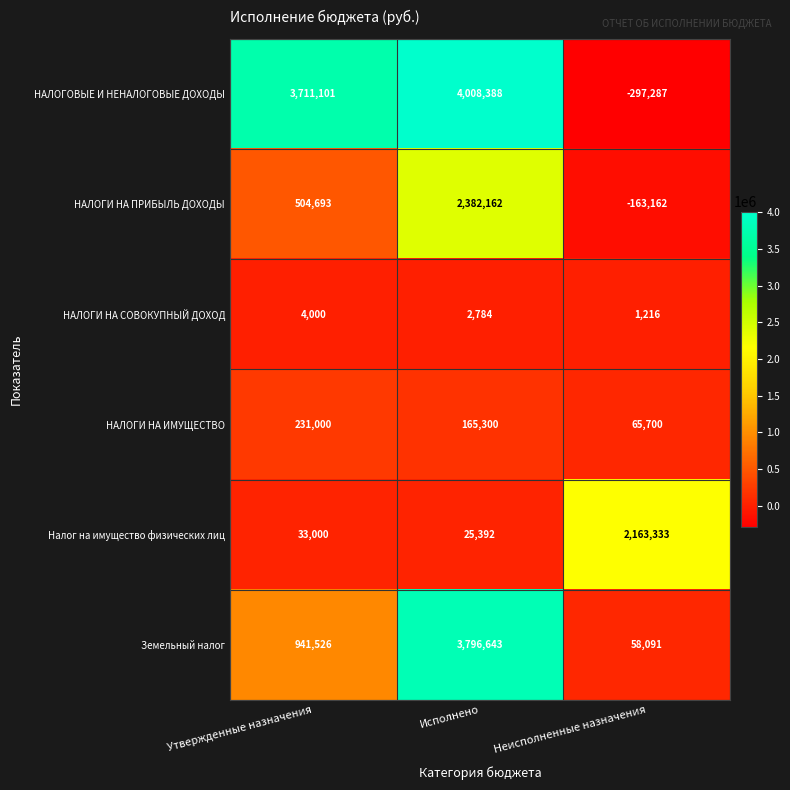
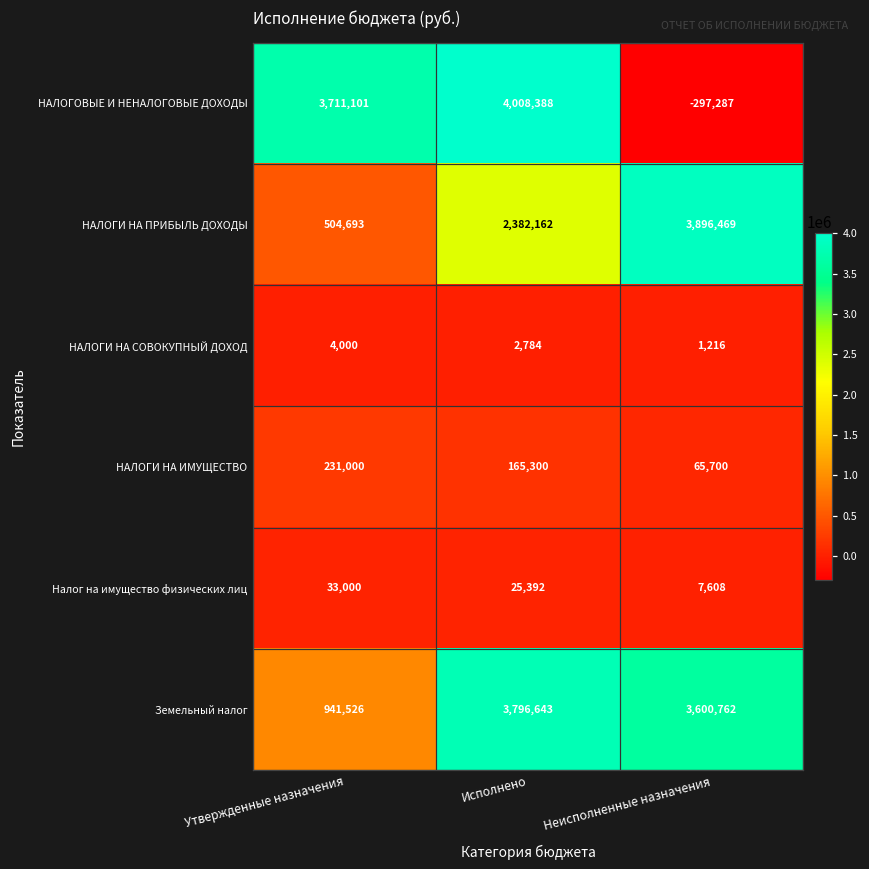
НАЛОГИ НА ПРИБЫЛЬ ДОХОДЫ, Неисполненные назначения: -163,162 -> 3,896,469
Налог на имущество физических лиц, Неисполненные назначения: 2,163,333 -> 7,608
Земельный налог, Неисполненные назначения: 58,091 -> 3,600,762
